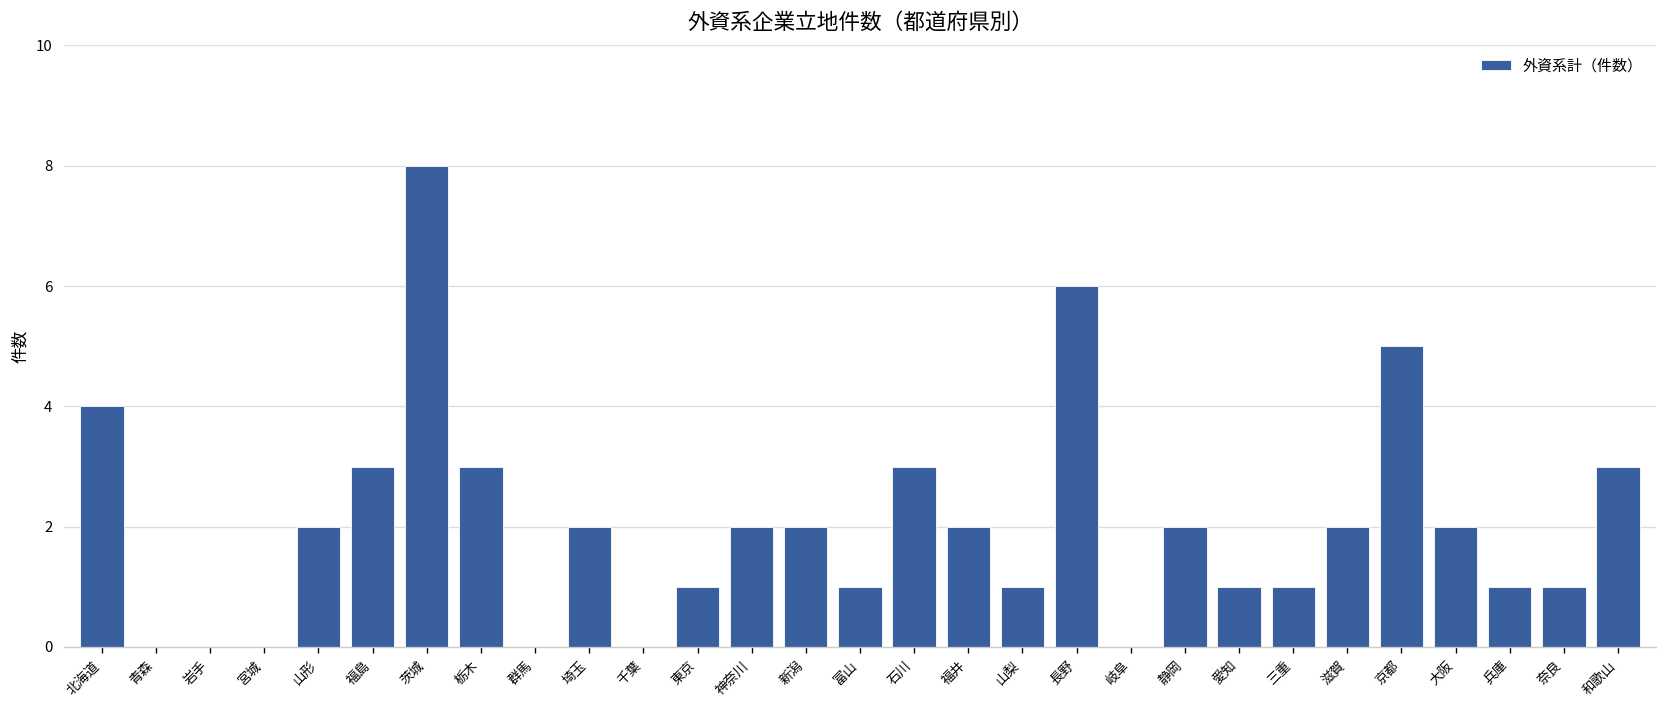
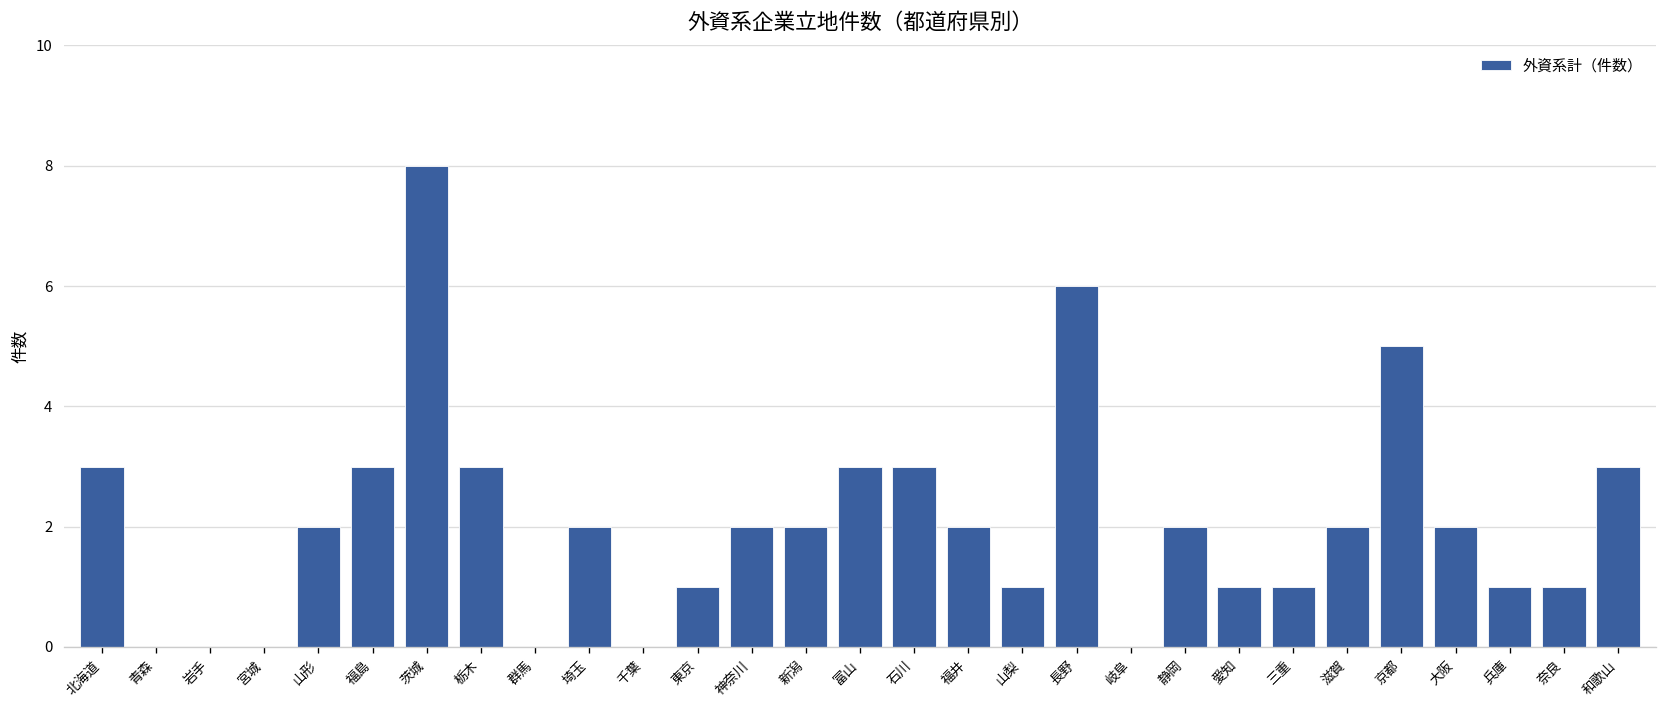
北海道: 4 -> 3
富山: 1 -> 3
